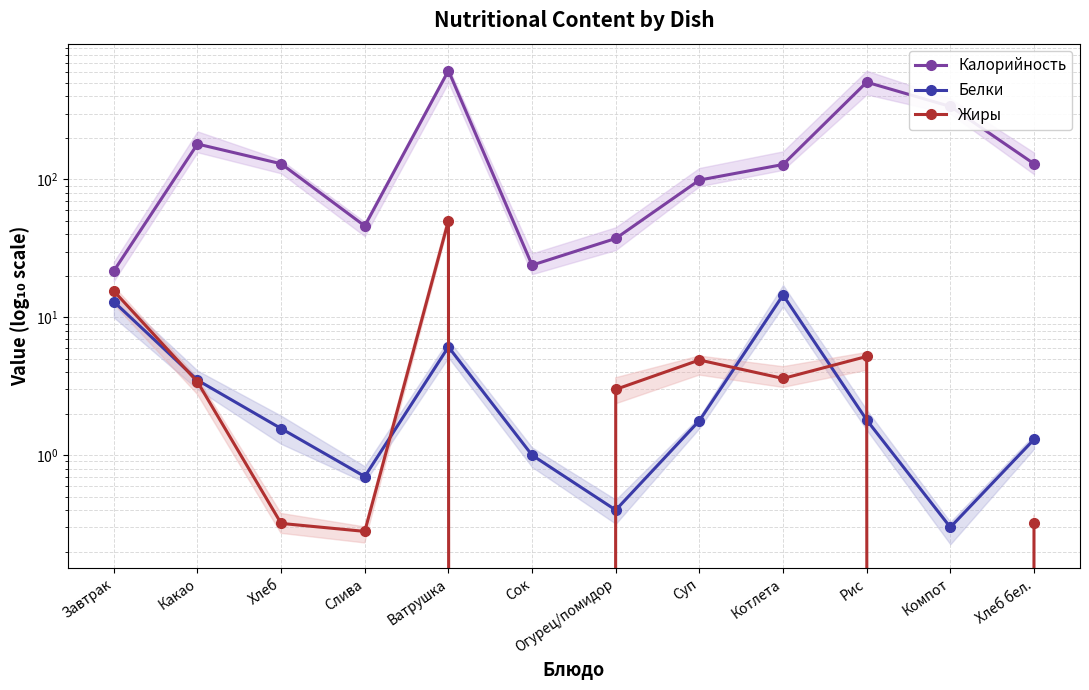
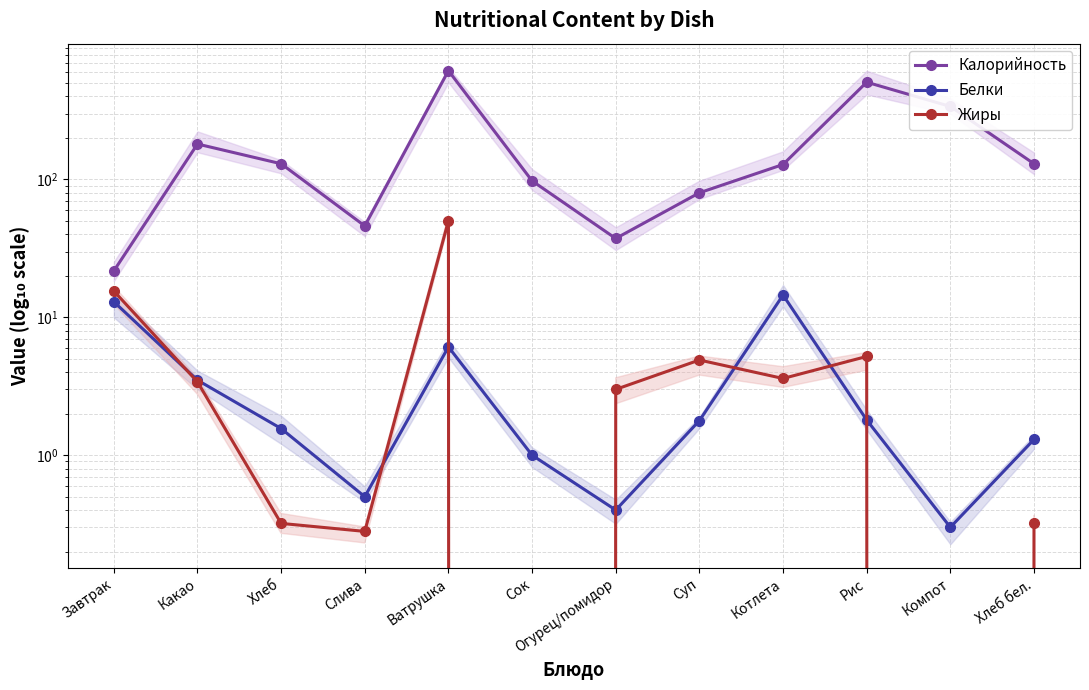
Белки, Слива: 0.7 -> 0.5
Калорийность, Сок: 24 -> 100
Калорийность, Суп: 100 -> 80
